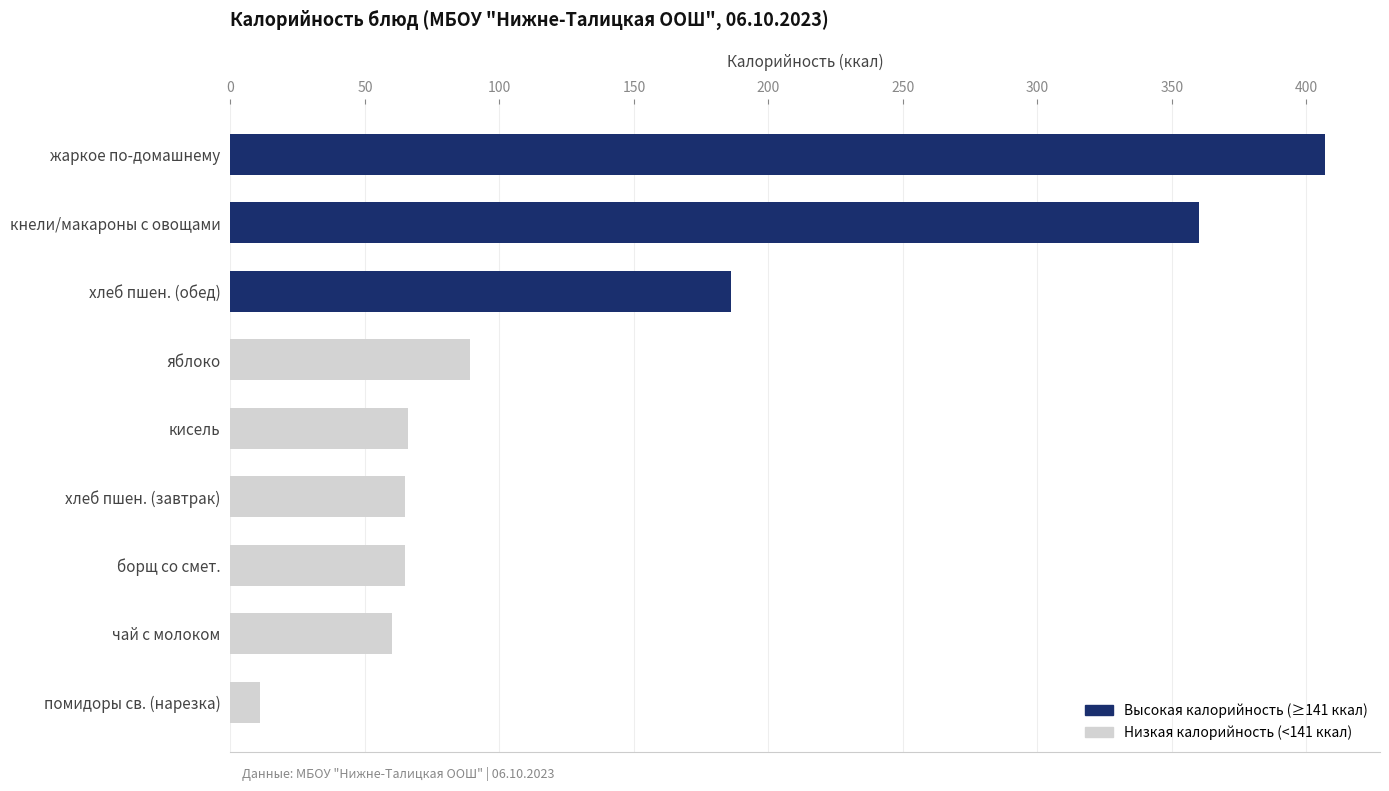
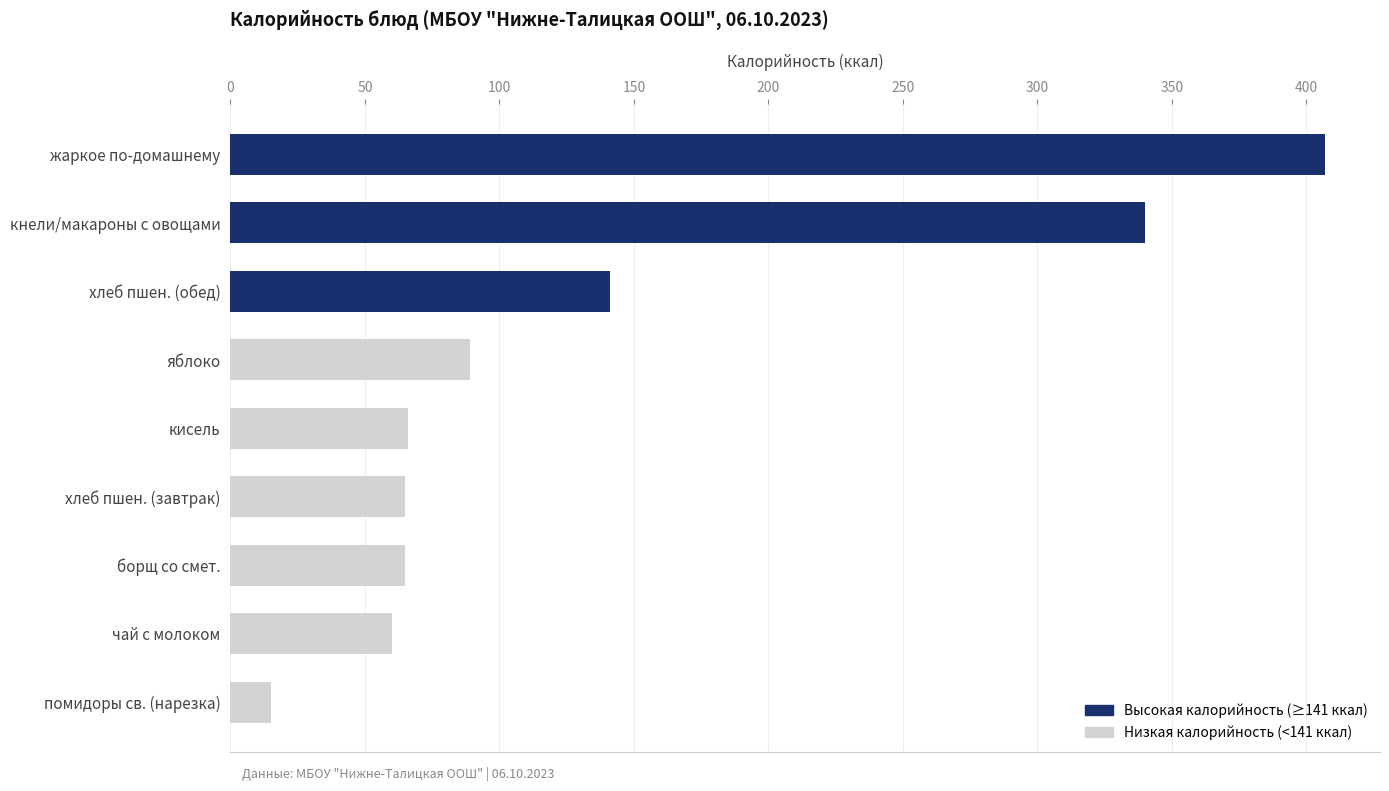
кнели/макароны с овощами: 360 -> 340
хлеб пшен. (обед): 186 -> 141
помидоры св. (нарезка): 11 -> 15
